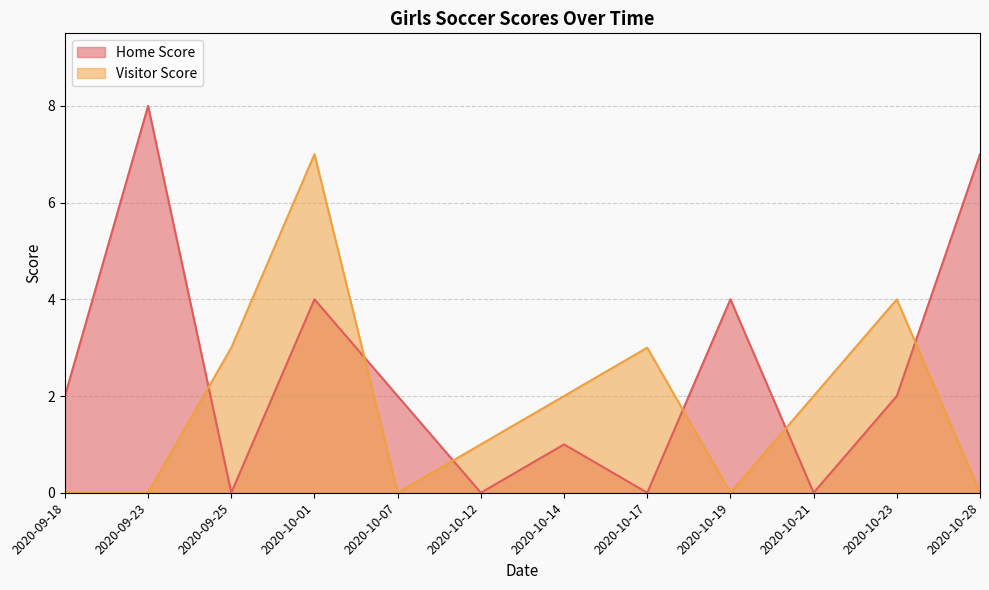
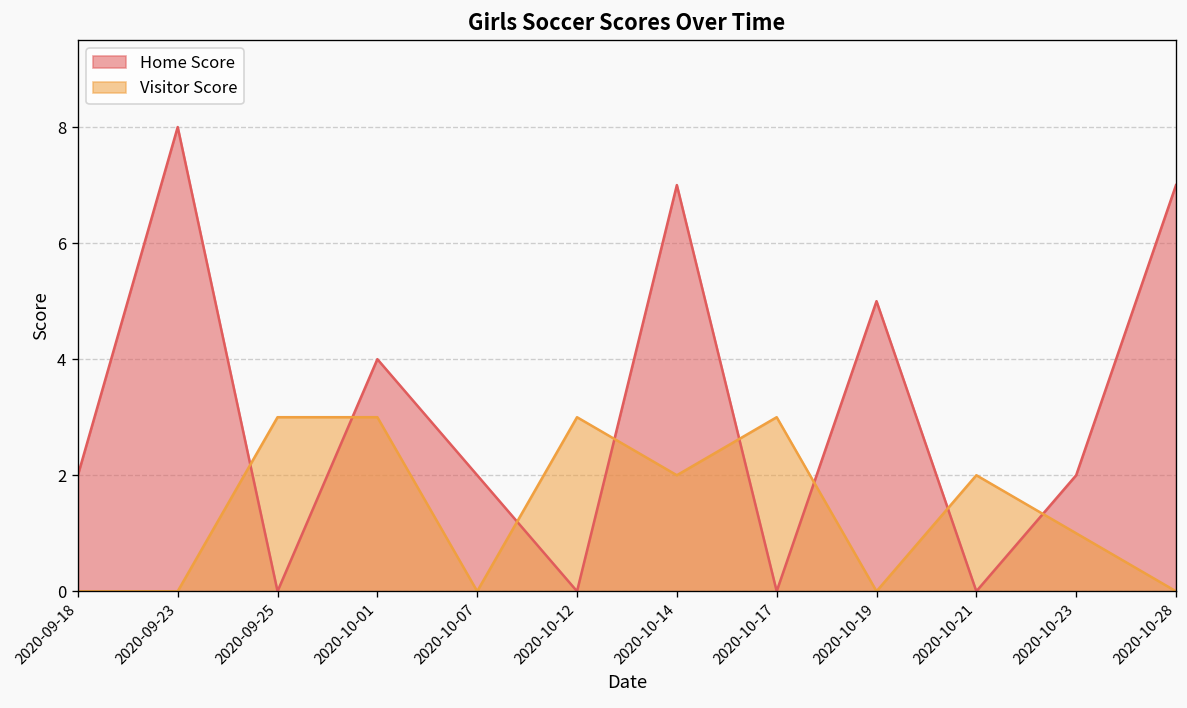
Visitor Score, 2020-10-01: 7 -> 3
Visitor Score, 2020-10-12: 1 -> 3
Home Score, 2020-10-14: 1 -> 7
Home Score, 2020-10-19: 4 -> 5
Visitor Score, 2020-10-23: 4 -> 1
